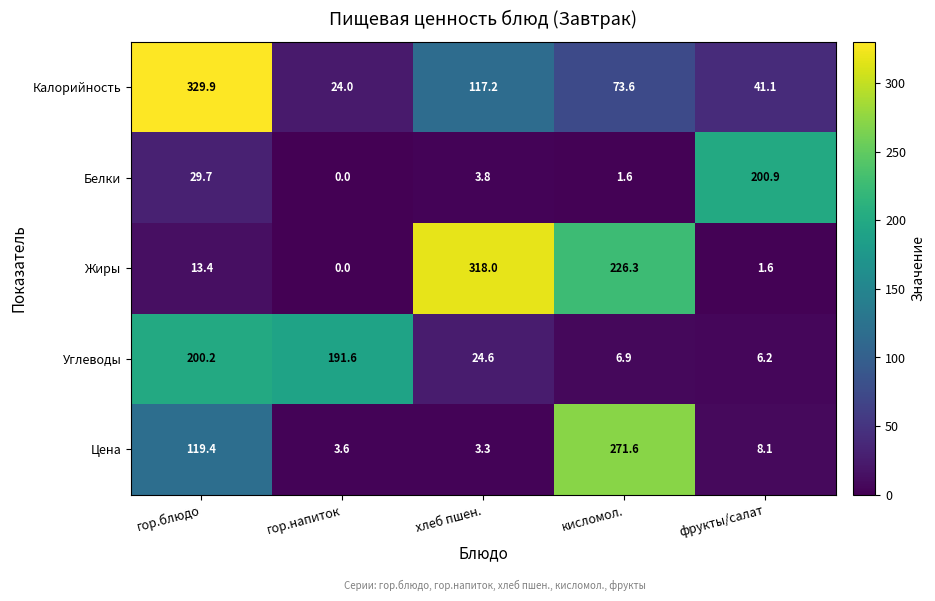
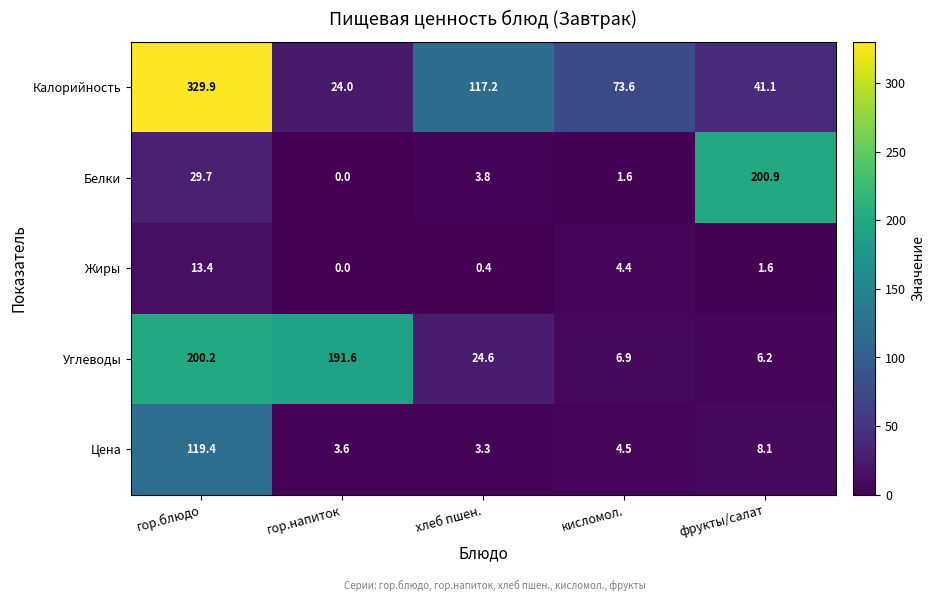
Жиры, хлеб пшен.: 318.0 -> 0.4
Жиры, кисломол.: 226.3 -> 4.4
Цена, кисломол.: 271.6 -> 4.5
